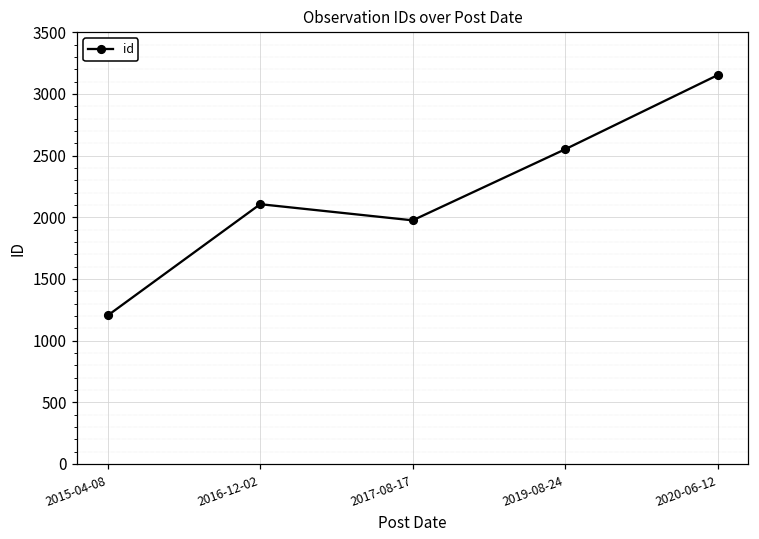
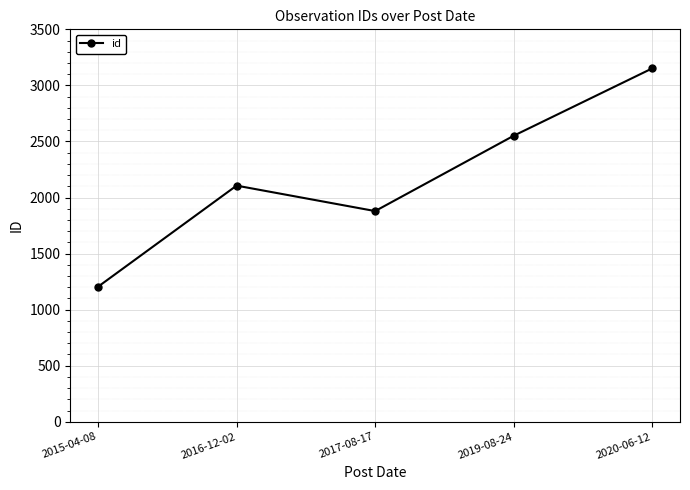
2017-08-17: 1980 -> 1880
